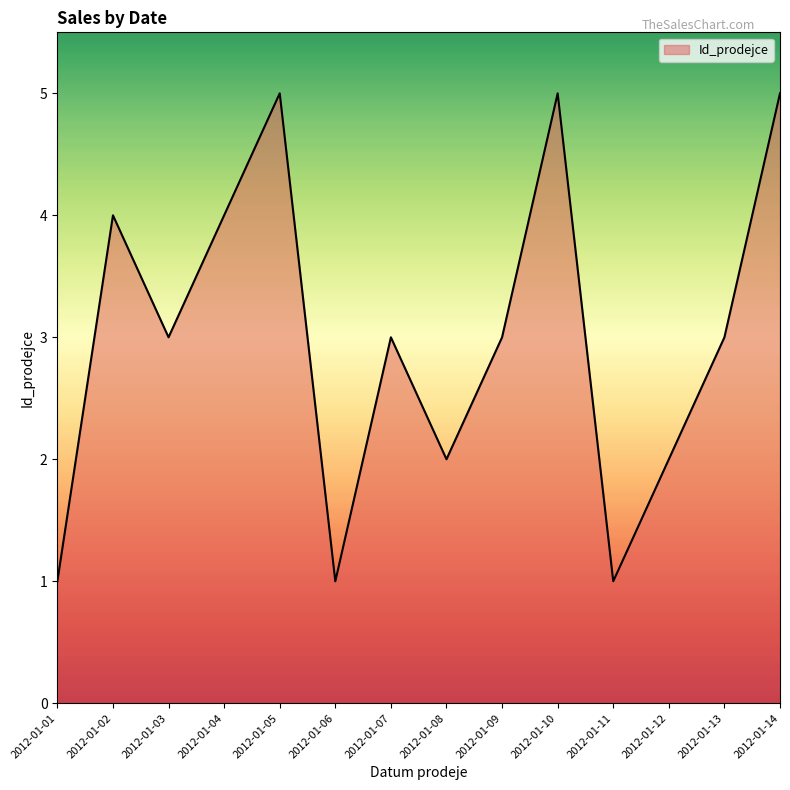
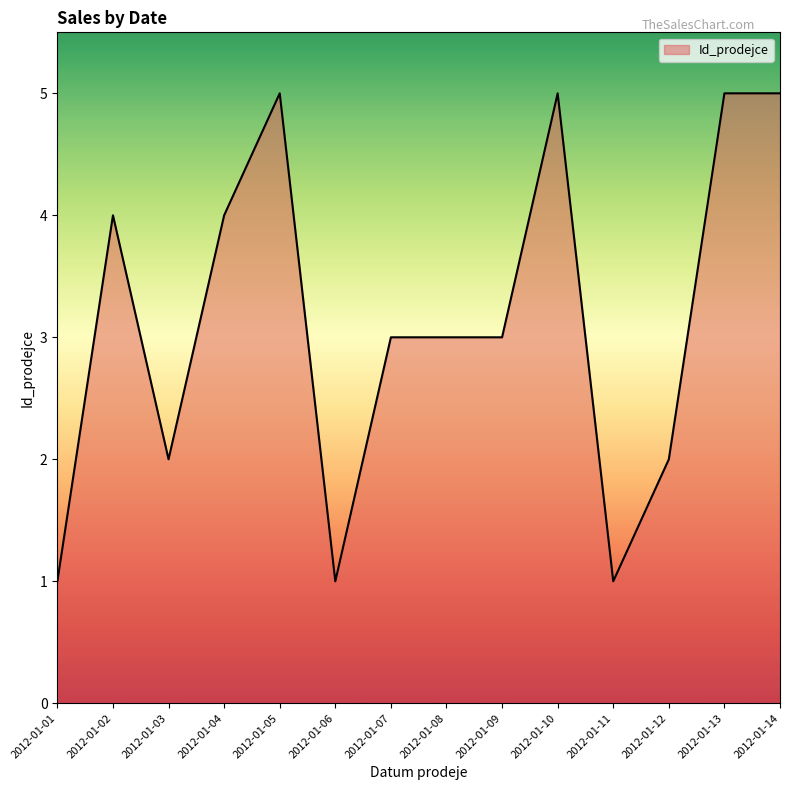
2012-01-03: 3 -> 2
2012-01-08: 2 -> 3
2012-01-13: 3 -> 5
